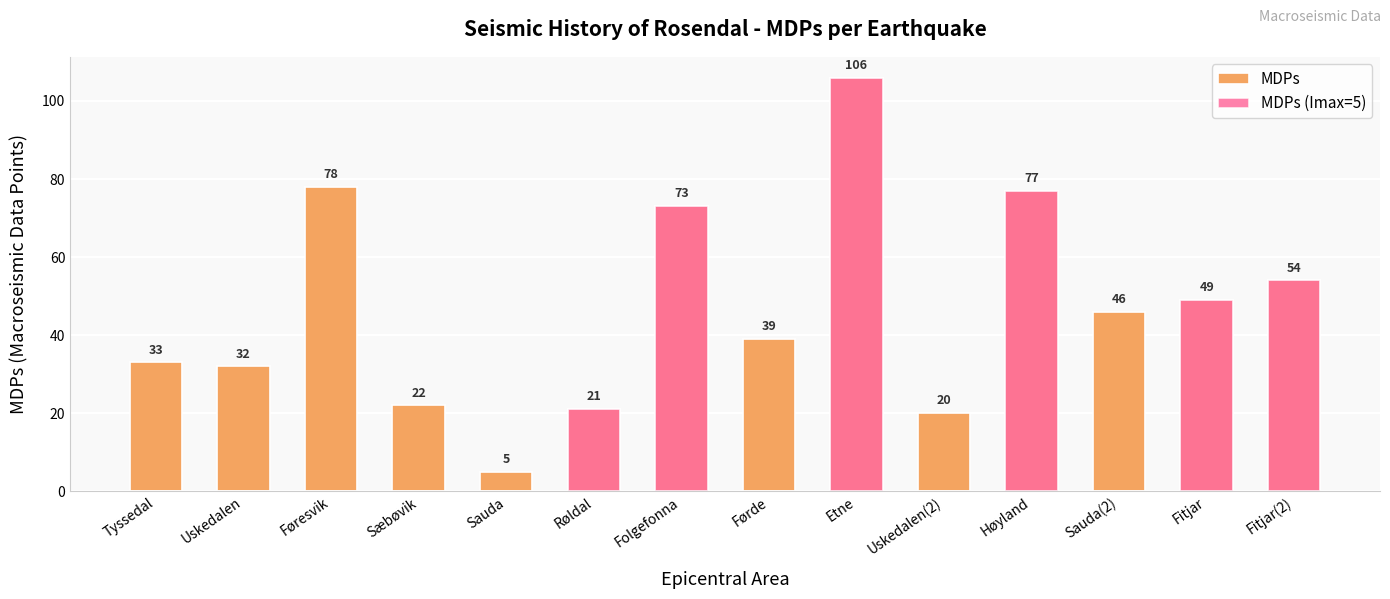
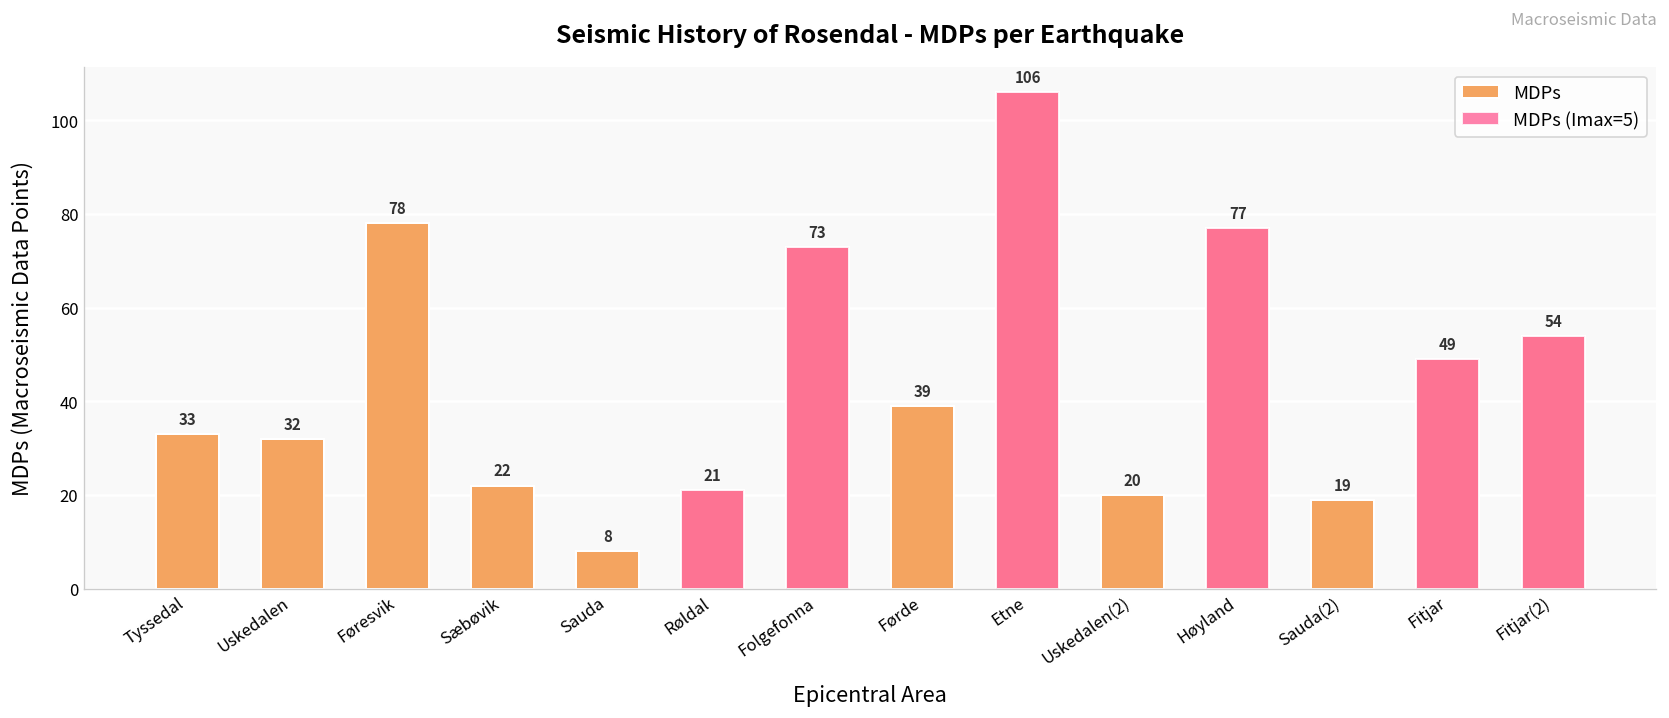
MDPs, Sauda: 5 -> 8
MDPs, Sauda(2): 46 -> 19
